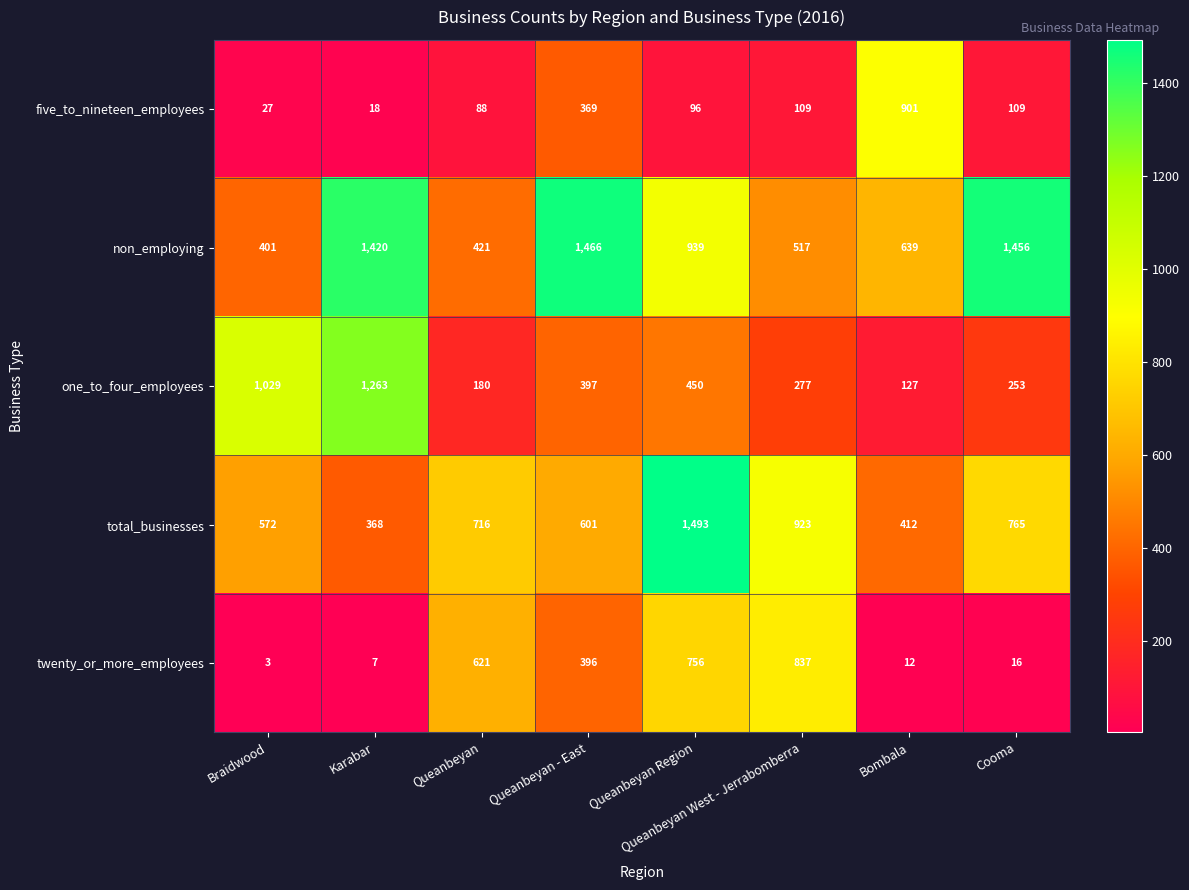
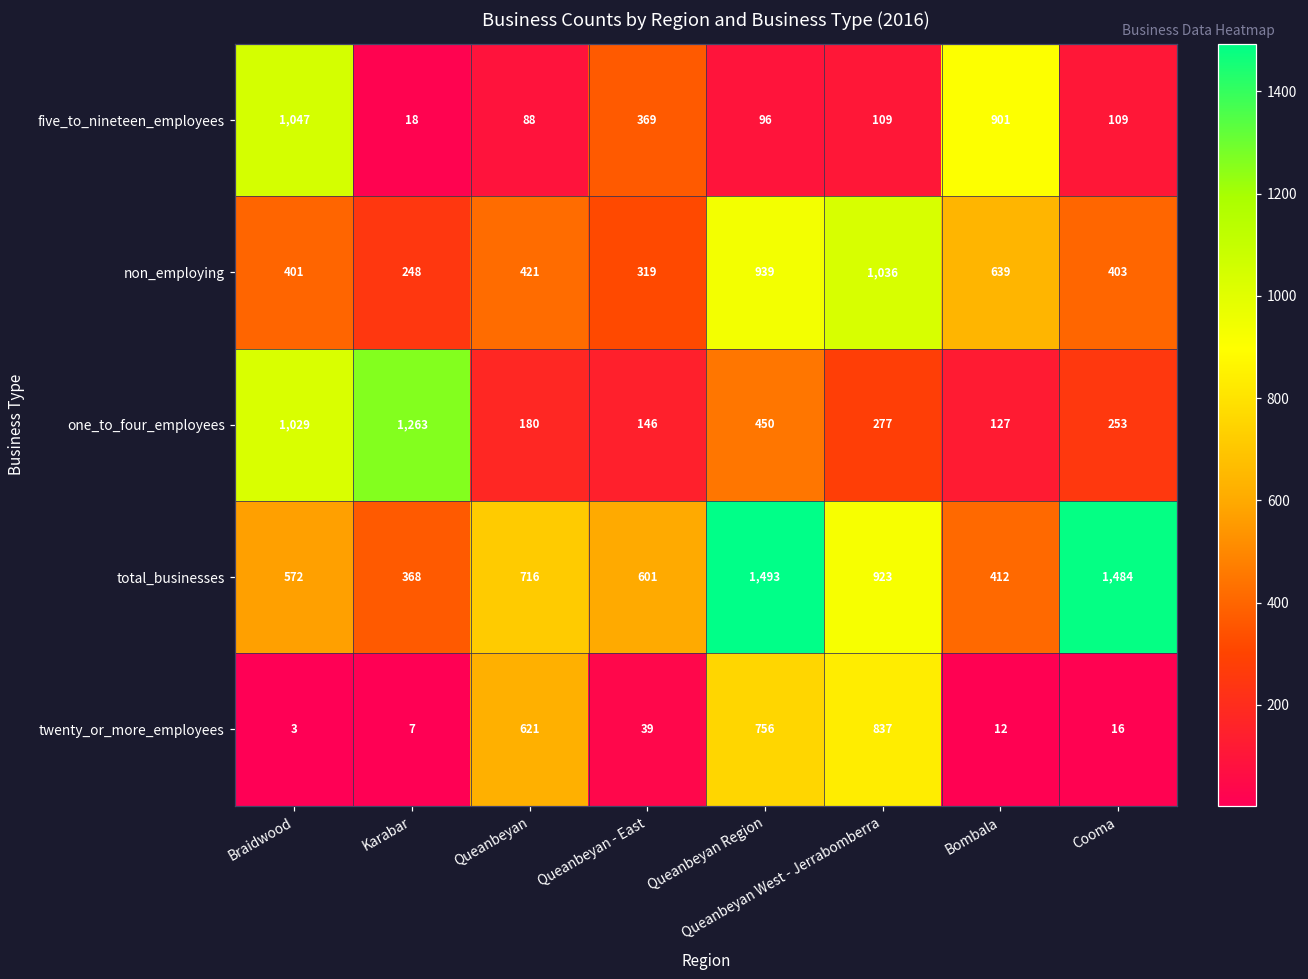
five_to_nineteen_employees, Braidwood: 27 -> 1,047
non_employing, Karabar: 1,420 -> 248
non_employing, Queanbeyan - East: 1,466 -> 319
non_employing, Queanbeyan West - Jerrabomberra: 517 -> 1,036
non_employing, Cooma: 1,456 -> 403
one_to_four_employees, Queanbeyan - East: 397 -> 146
total_businesses, Cooma: 765 -> 1,484
twenty_or_more_employees, Queanbeyan - East: 396 -> 39
